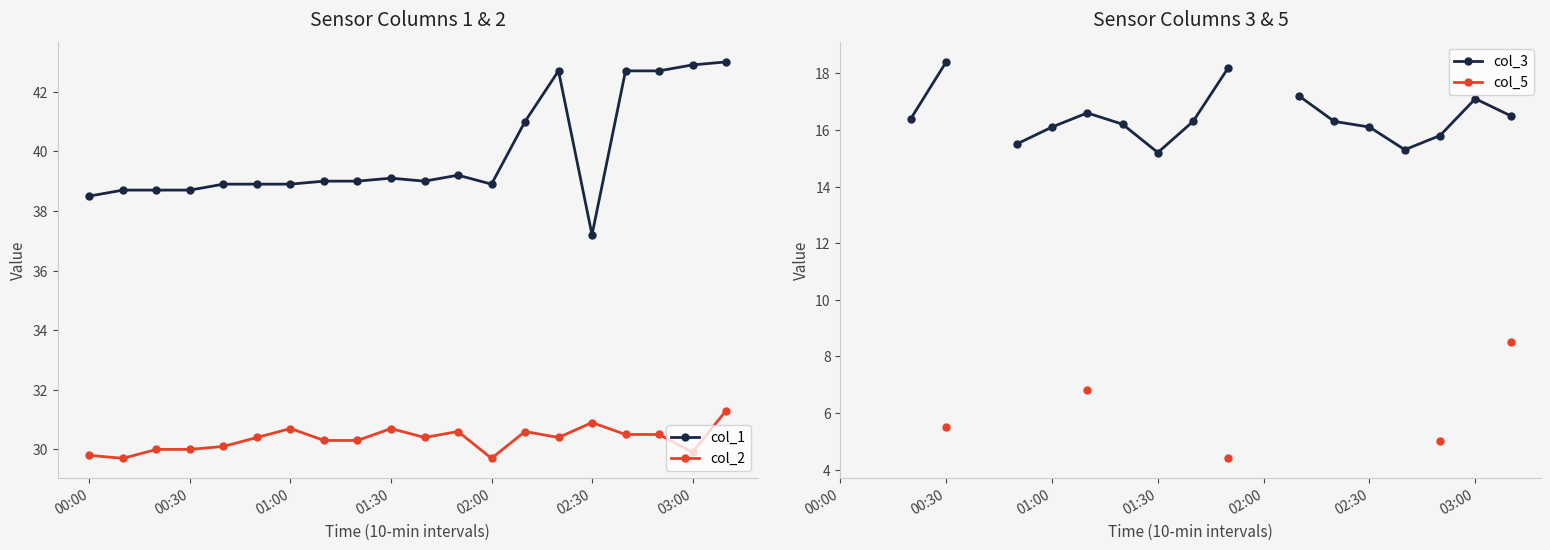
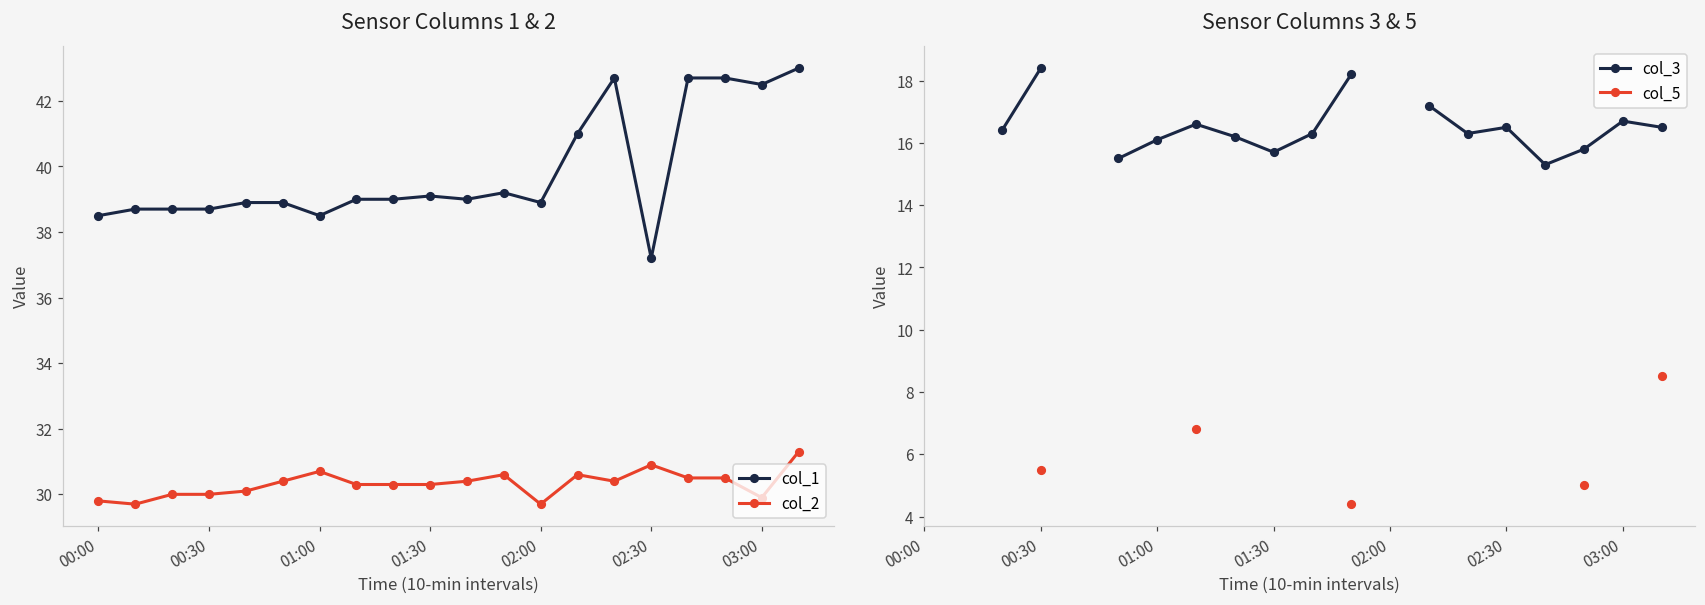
Sensor Columns 1 & 2, col_1, 01:00: 38.9 -> 38.5
Sensor Columns 1 & 2, col_2, 01:30: 30.7 -> 30.3
Sensor Columns 1 & 2, col_1, 03:00: 42.9 -> 42.5
Sensor Columns 3 & 5, col_3, 01:30: 15.2 -> 15.7
Sensor Columns 3 & 5, col_3, 02:30: 16.1 -> 16.5
Sensor Columns 3 & 5, col_3, 03:00: 17.1 -> 16.7
